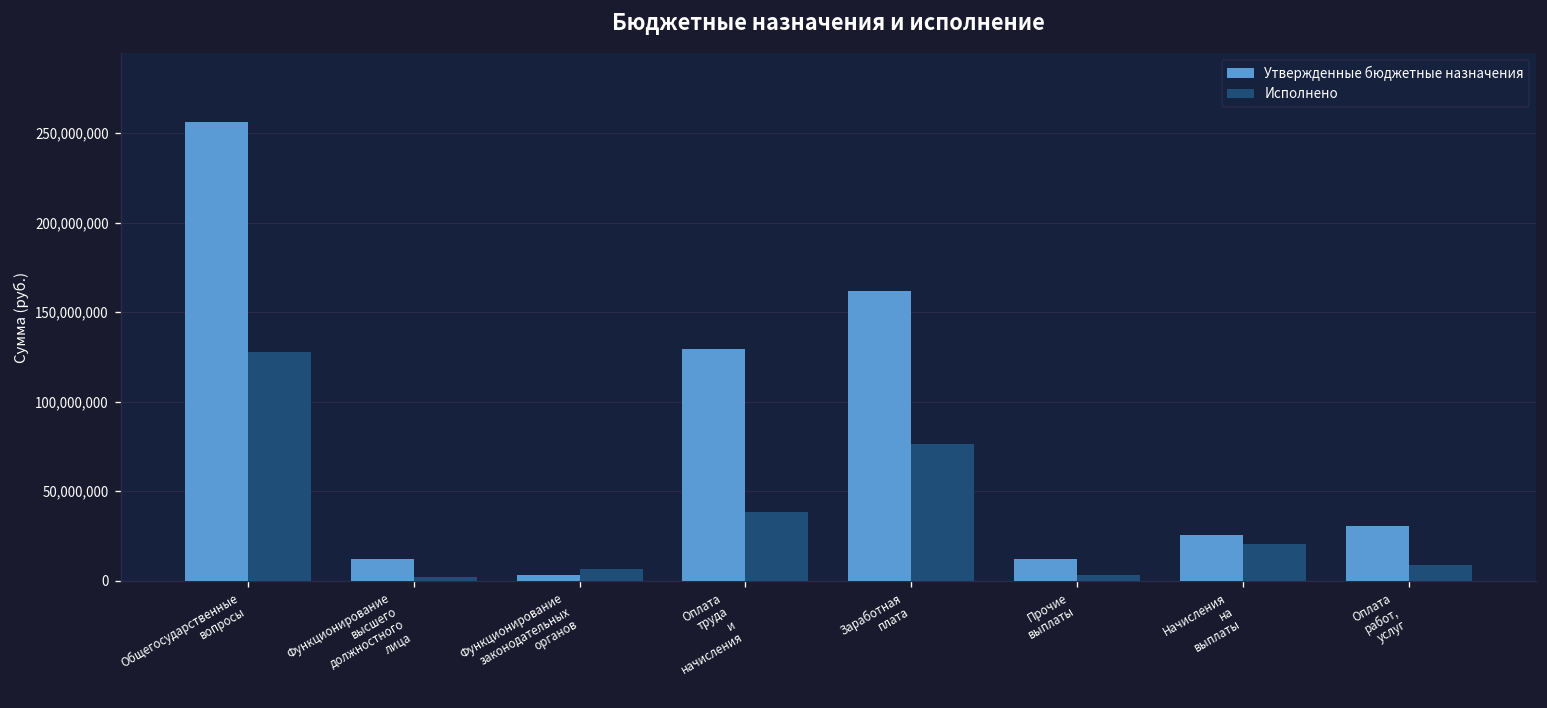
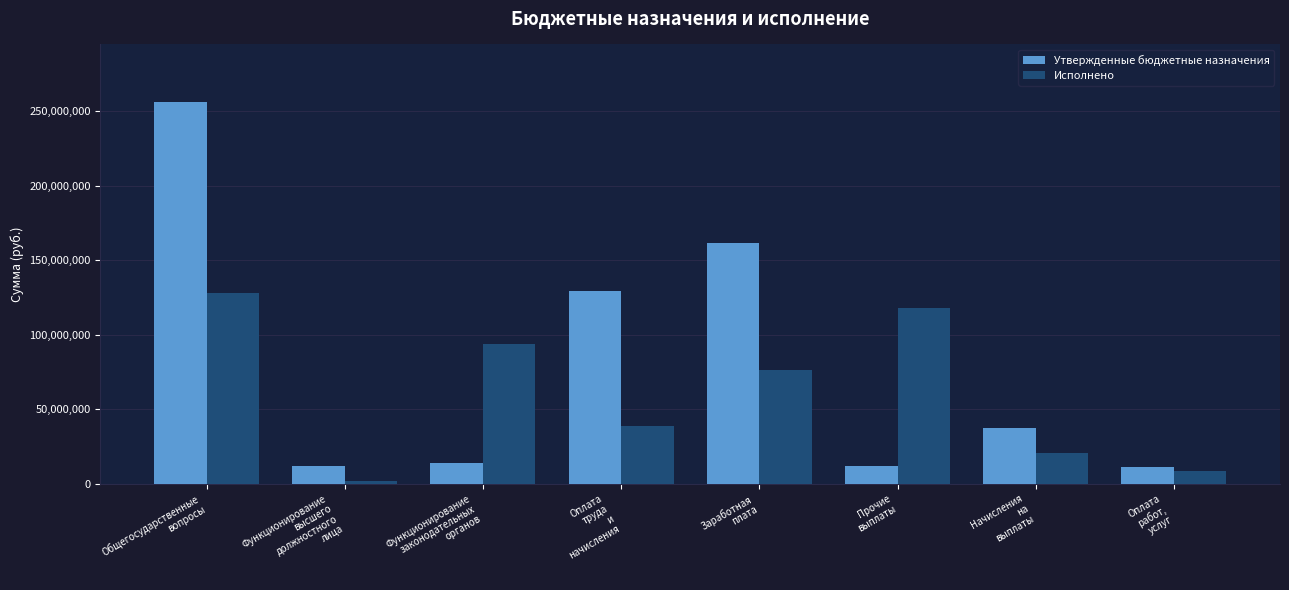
Утвержденные бюджетные назначения, Функционирование законодательных органов: 3,000,000 -> 14,000,000
Исполнено, Функционирование законодательных органов: 6,000,000 -> 93,000,000
Исполнено, Прочие выплаты: 3,000,000 -> 118,000,000
Утвержденные бюджетные назначения, Начисления на выплаты: 25,000,000 -> 37,000,000
Утвержденные бюджетные назначения, Оплата работ, услуг: 31,000,000 -> 11,000,000
